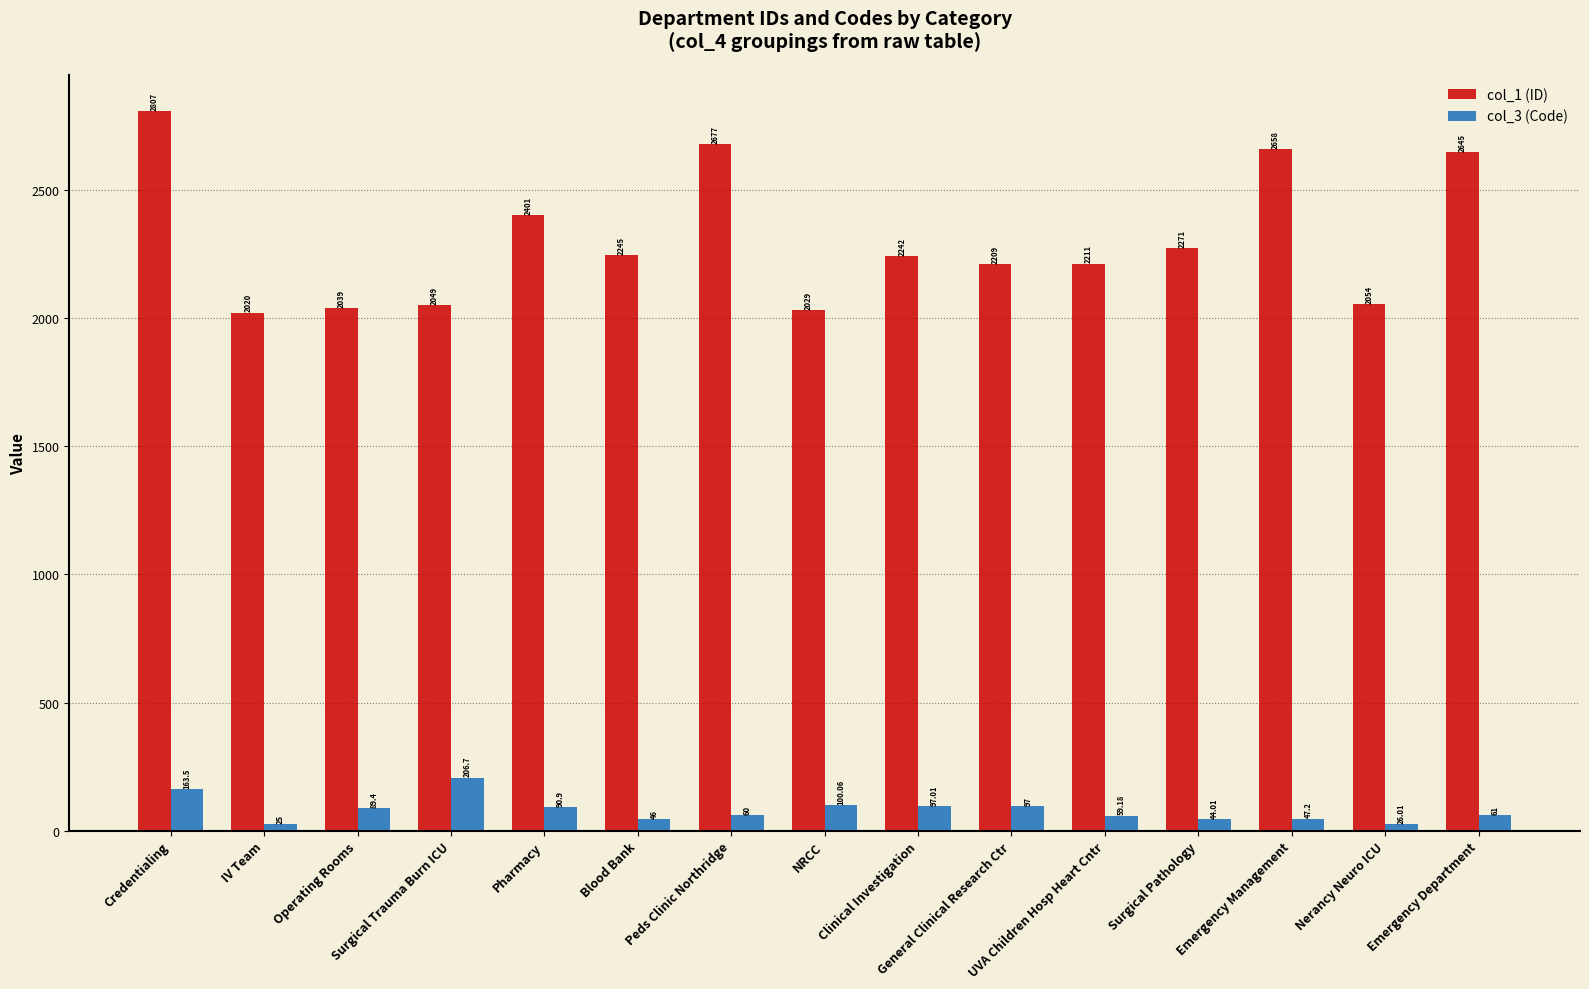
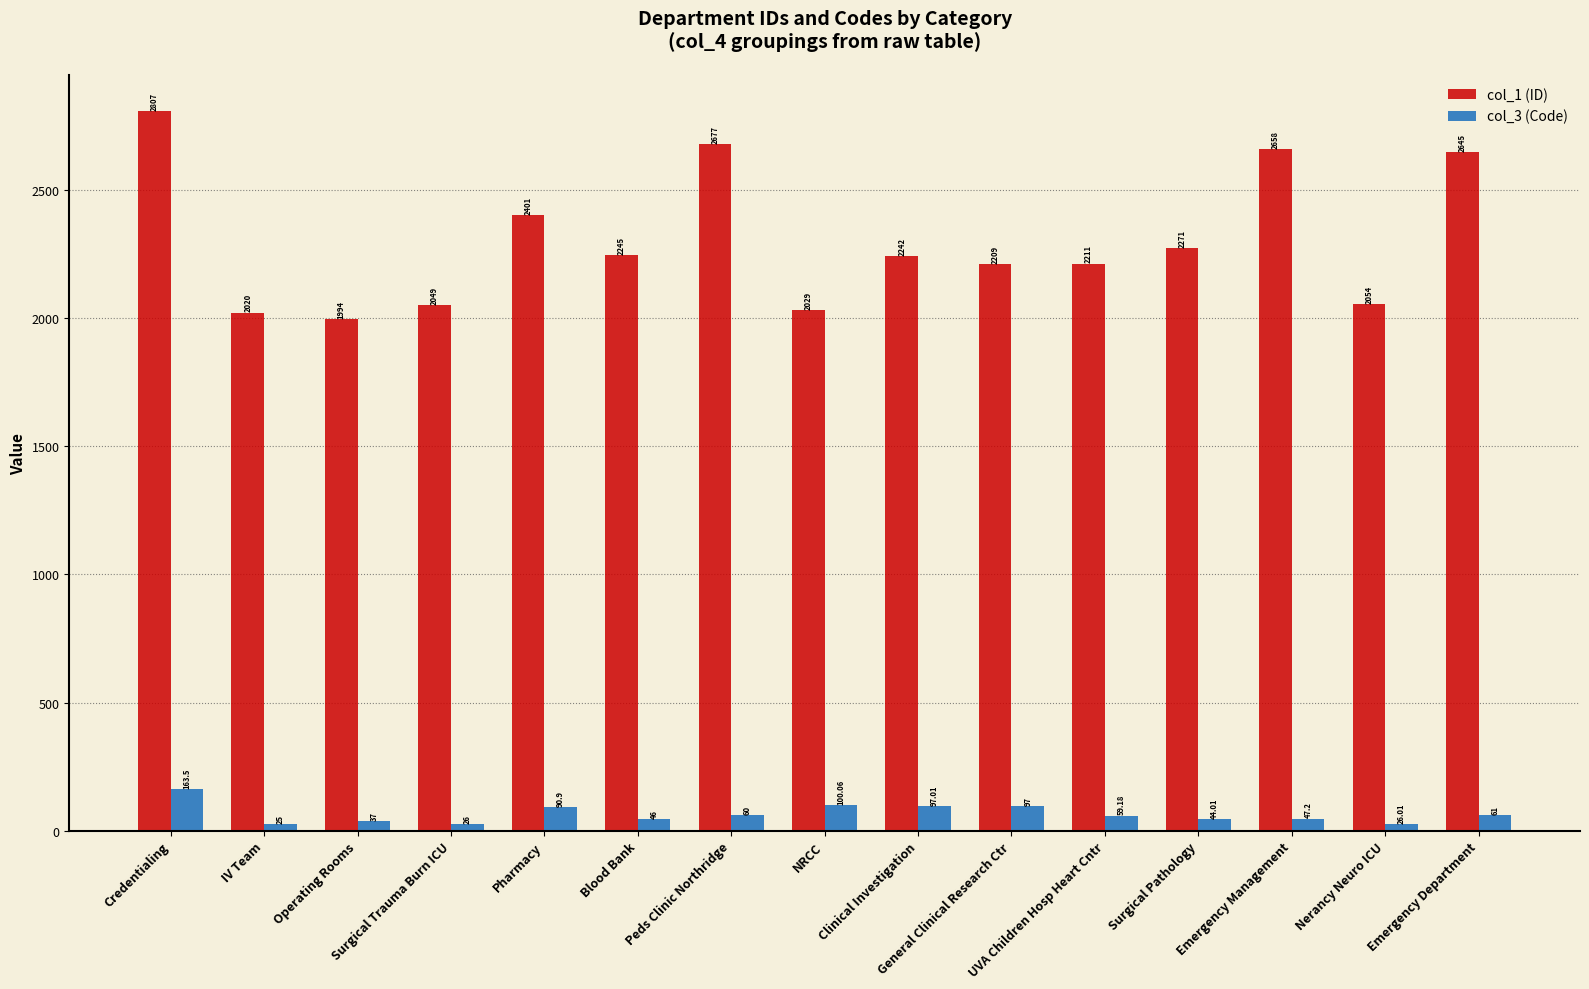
col_1 (ID), Operating Rooms: 2039 -> 1994
col_3 (Code), Operating Rooms: 89.4 -> 37
col_3 (Code), Surgical Trauma Burn ICU: 206.7 -> 26
